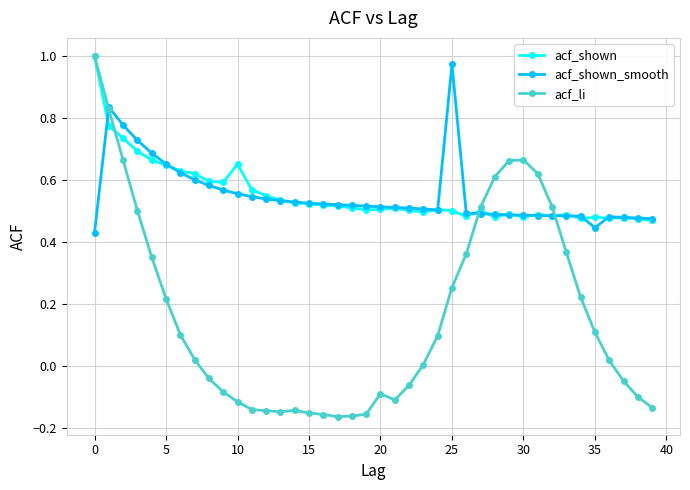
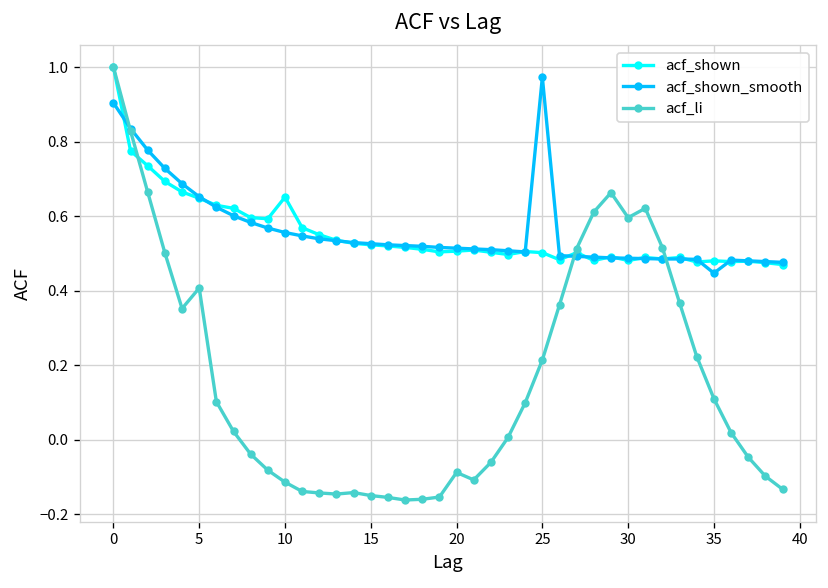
acf_shown_smooth, 0: 0.43 -> 0.90
acf_li, 5: 0.22 -> 0.41
acf_li, 25: 0.25 -> 0.21
acf_li, 30: 0.67 -> 0.60
